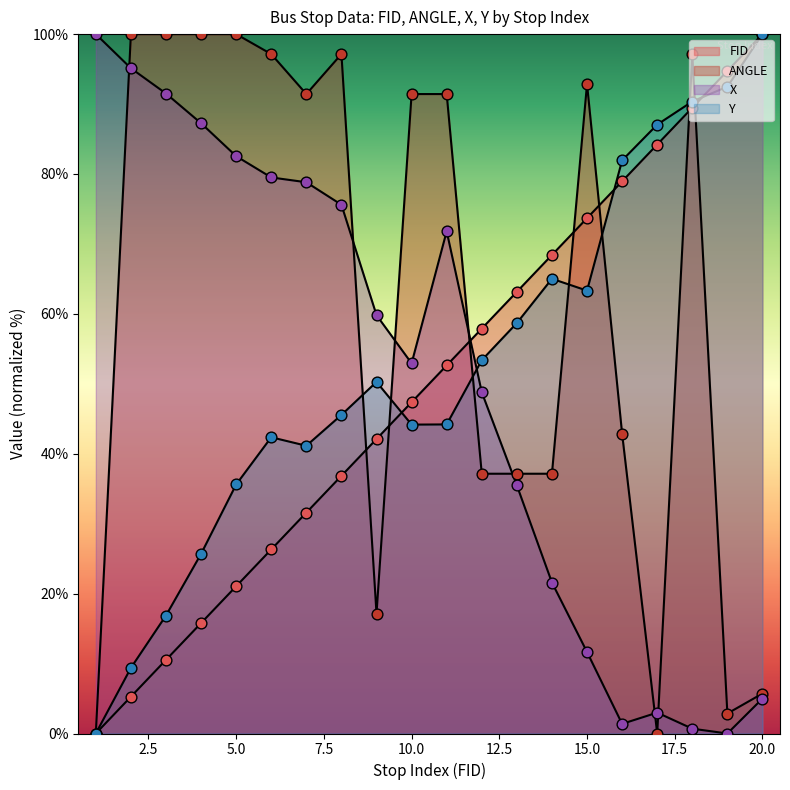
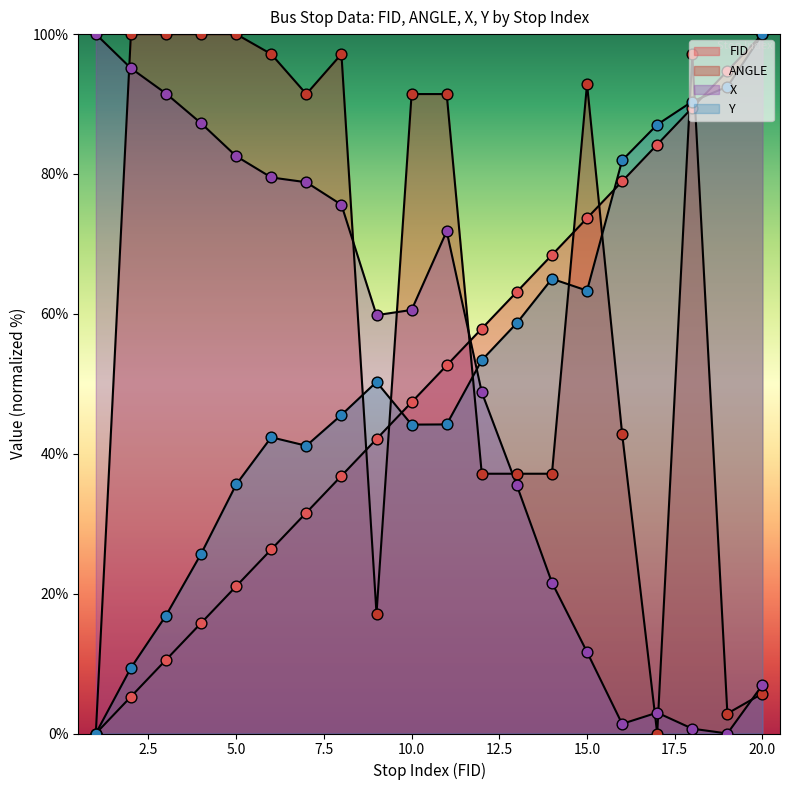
X, 10.0: 53% -> 61%
X, 20.0: 5% -> 7%
